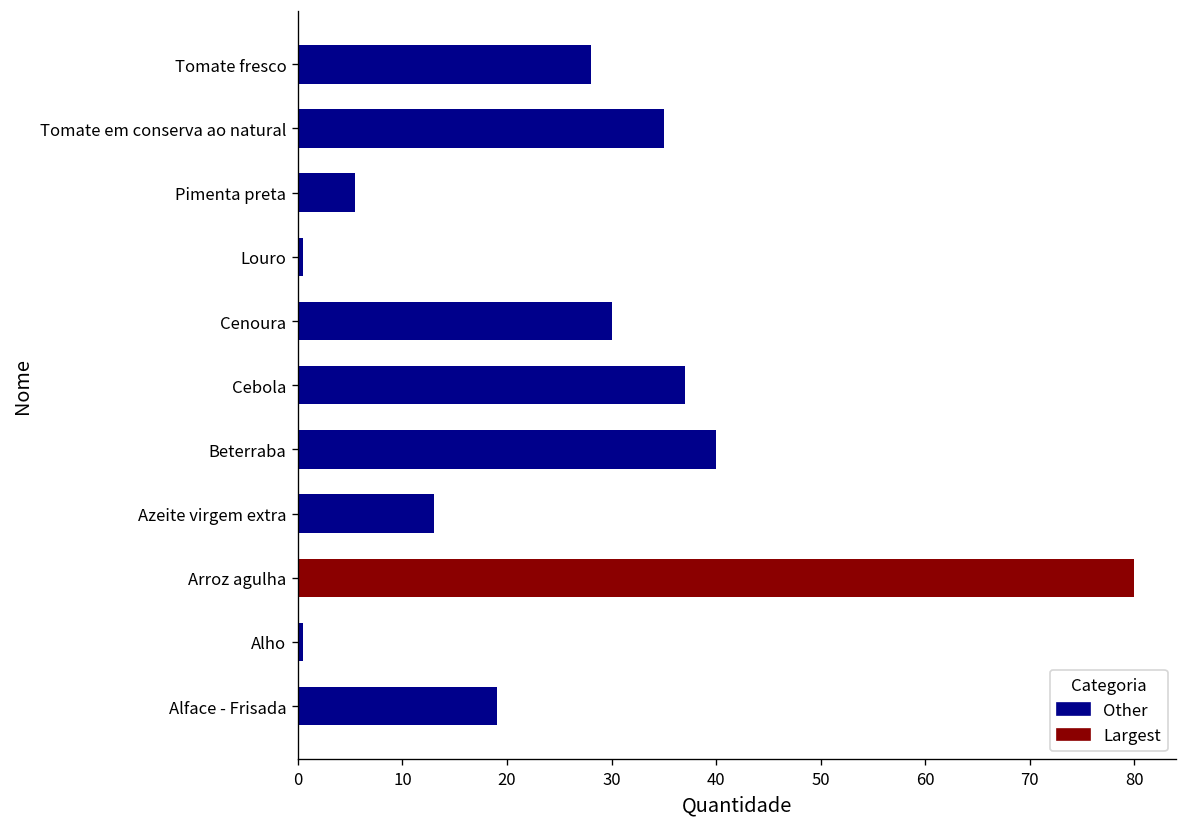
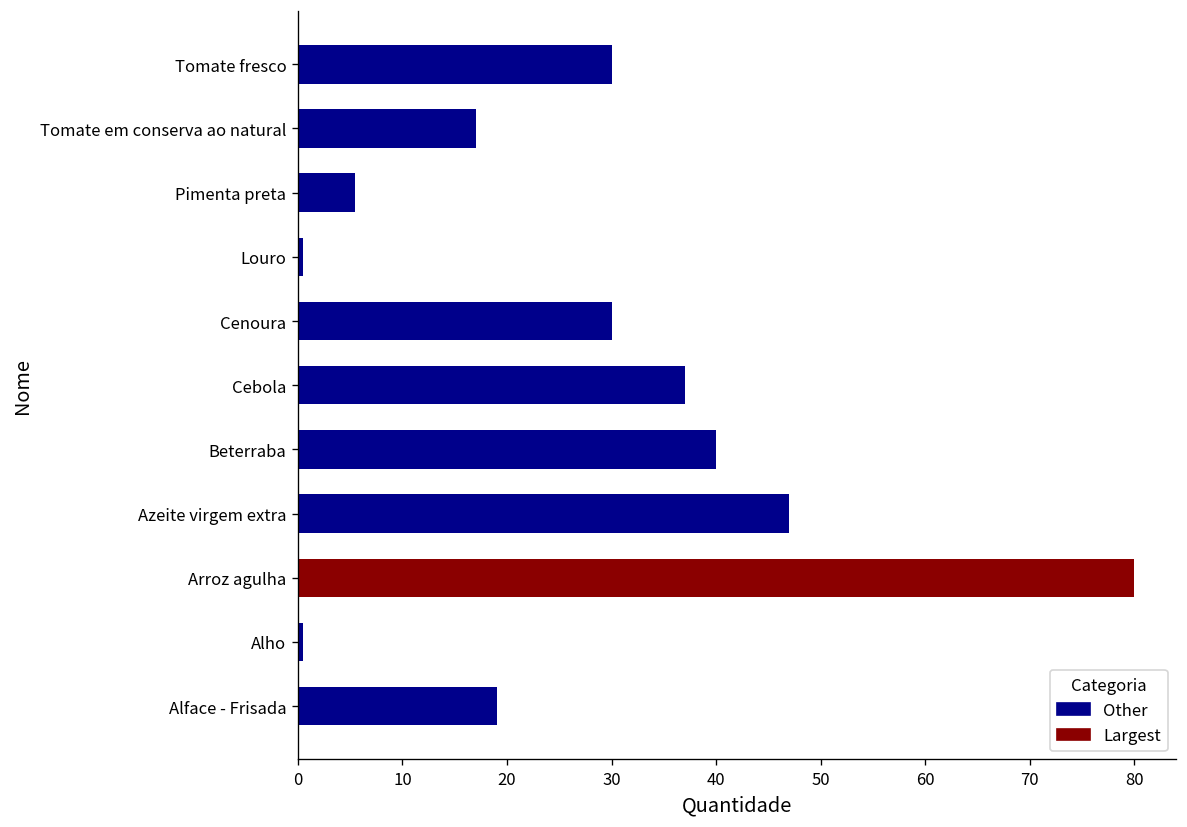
Tomate fresco: 28 -> 30
Tomate em conserva ao natural: 35 -> 17
Azeite virgem extra: 13 -> 47
